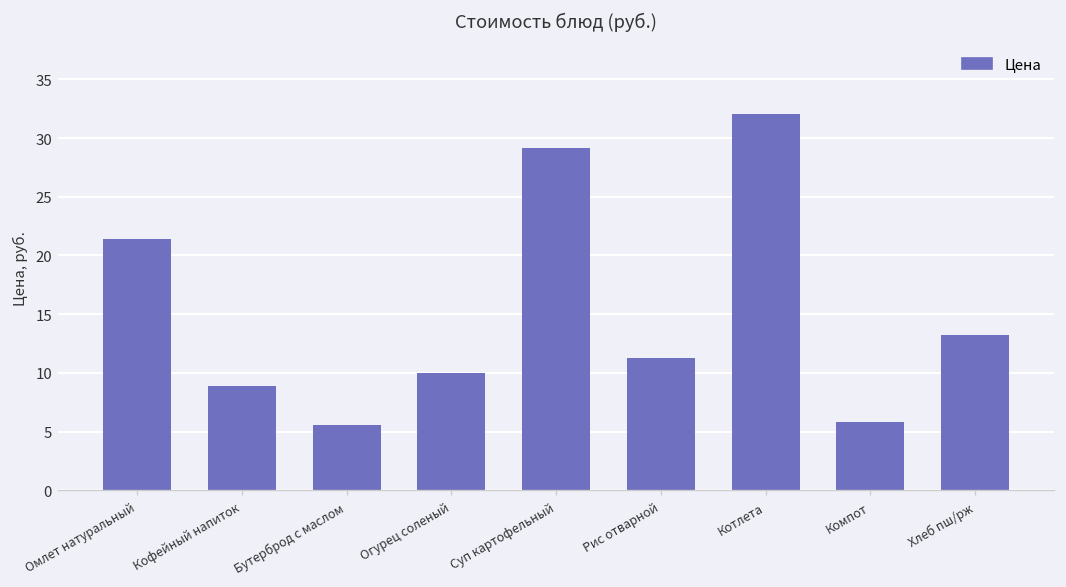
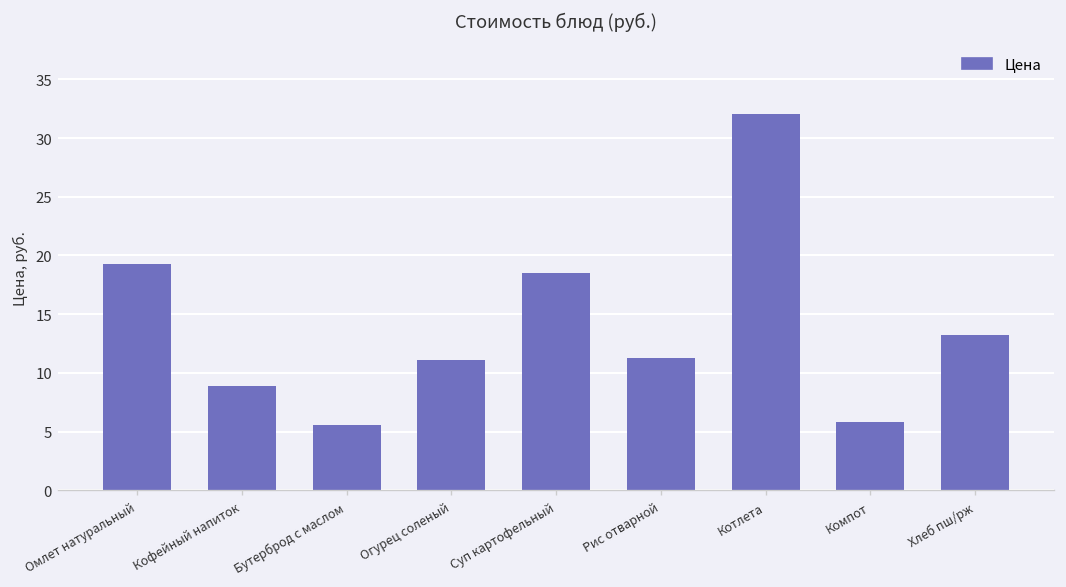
Омлет натуральный: 21 -> 19
Огурец соленый: 10 -> 11
Суп картофельный: 29 -> 19
